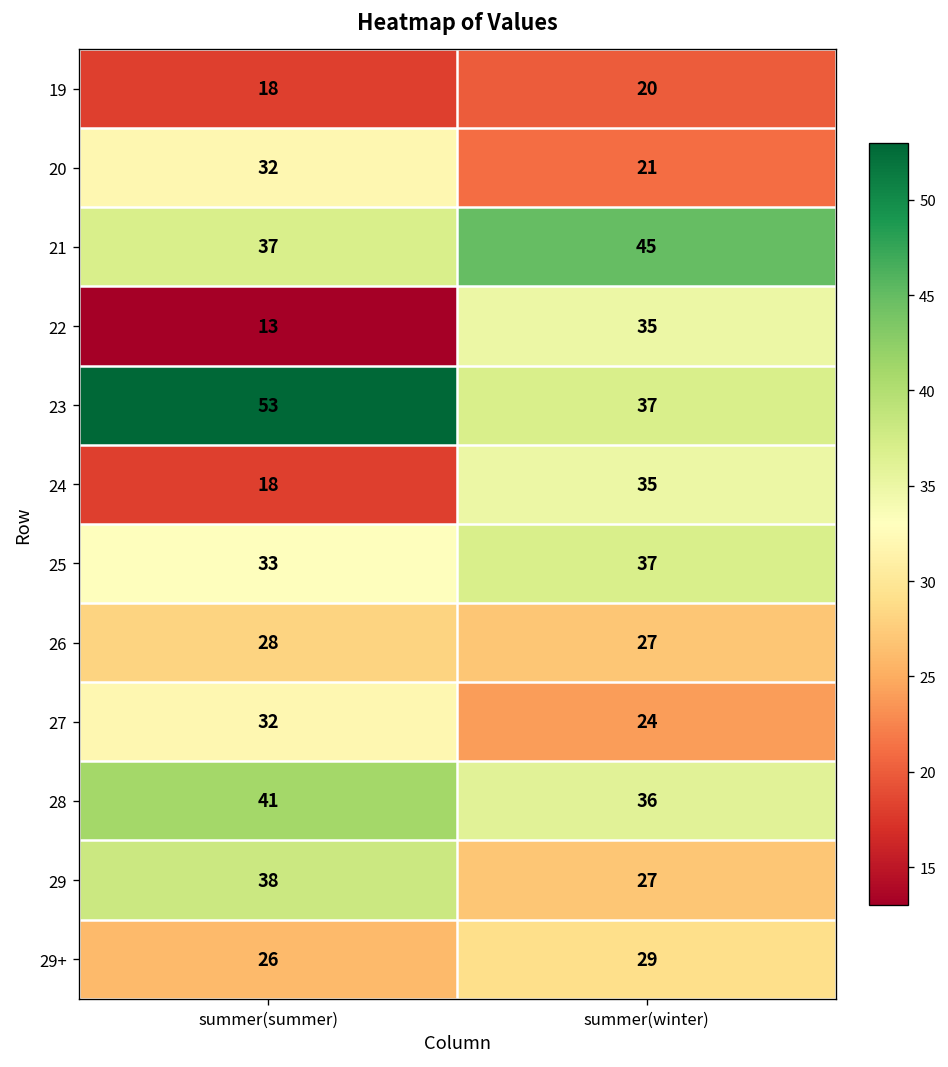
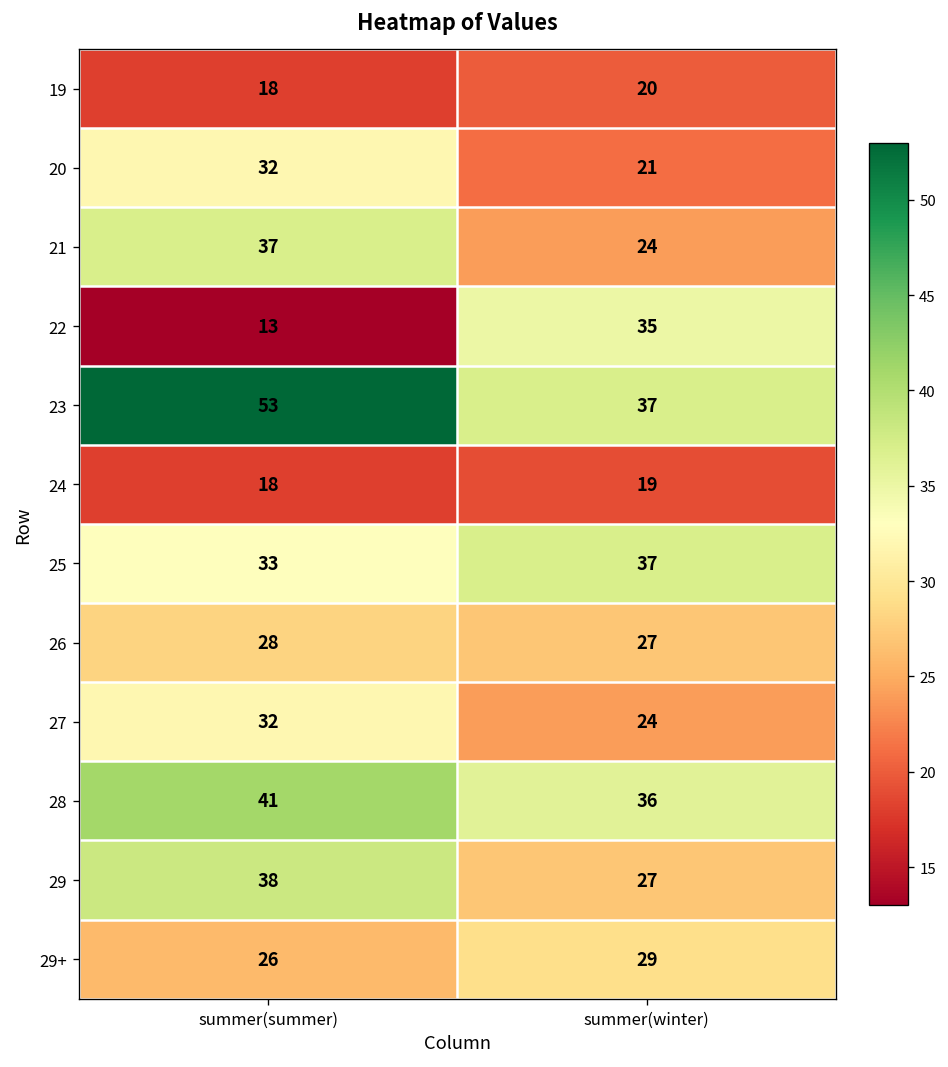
21, summer(winter): 45 -> 24
24, summer(winter): 35 -> 19
